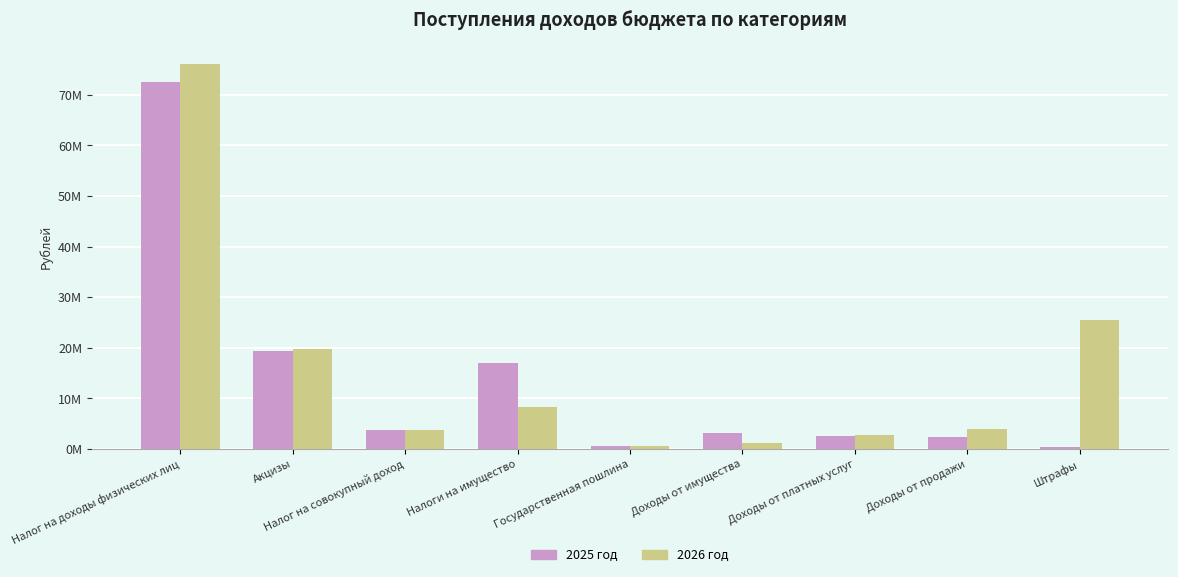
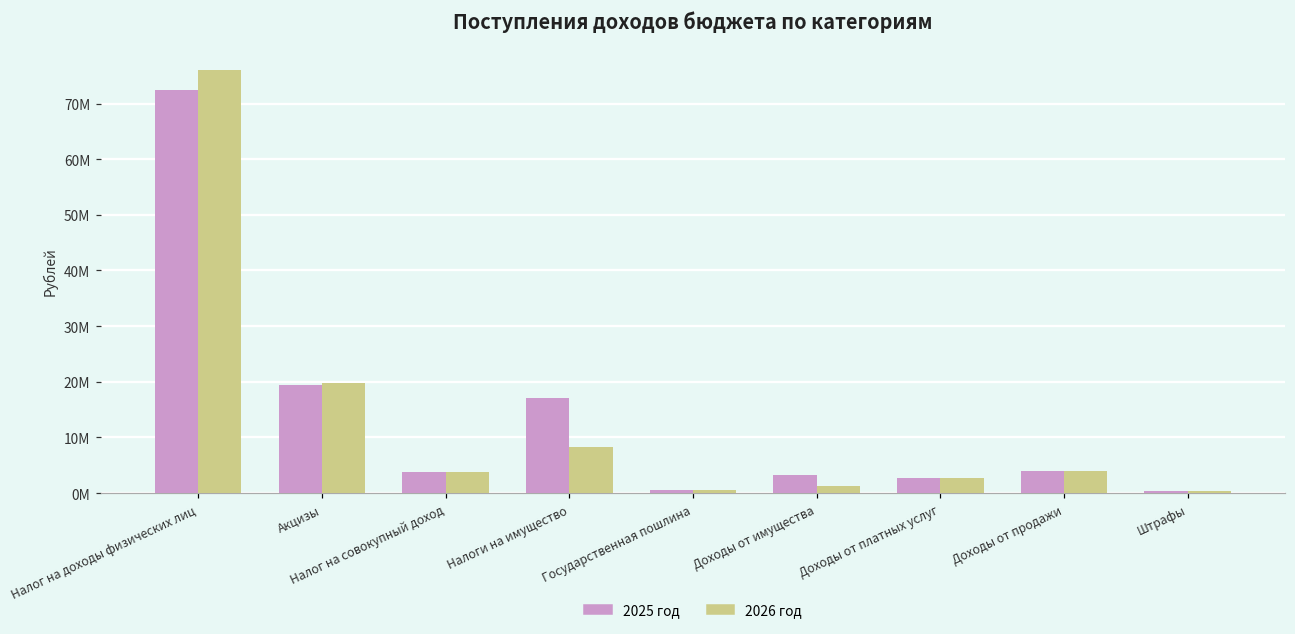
2025 год, Доходы от продажи: 2000000 -> 4000000
2026 год, Штрафы: 25000000 -> 0
